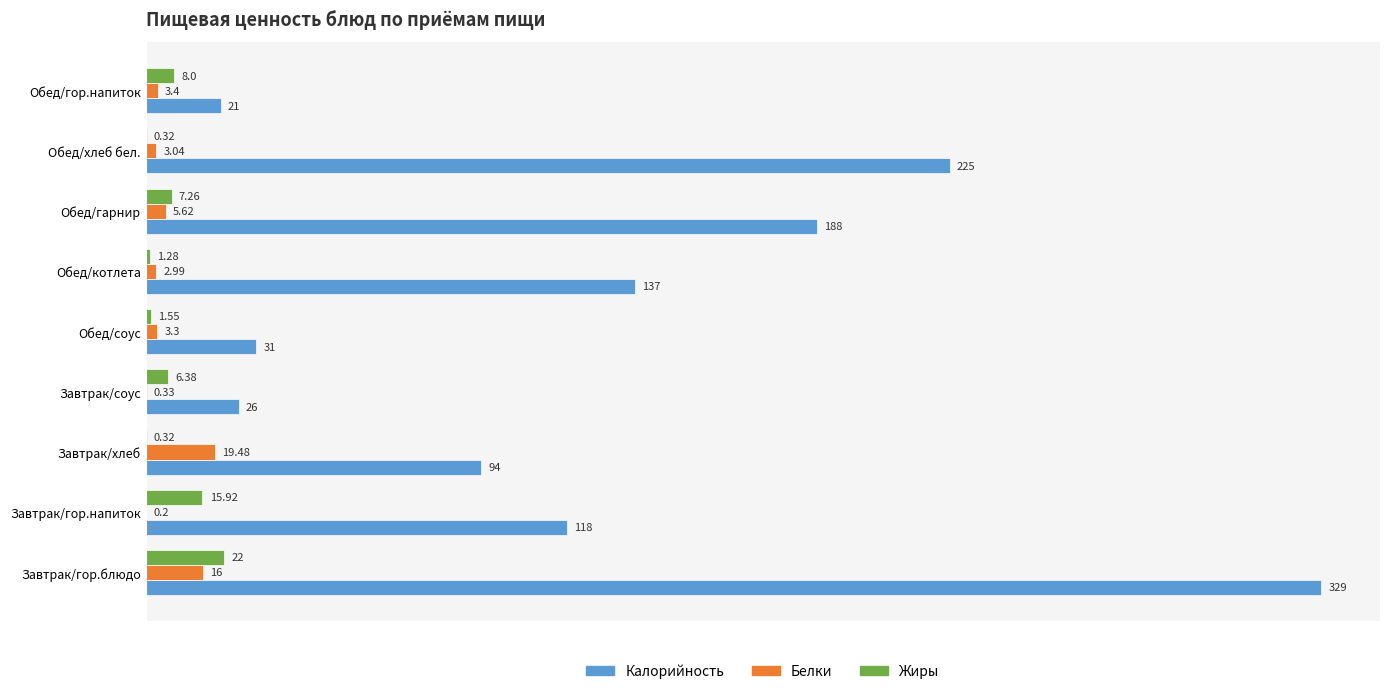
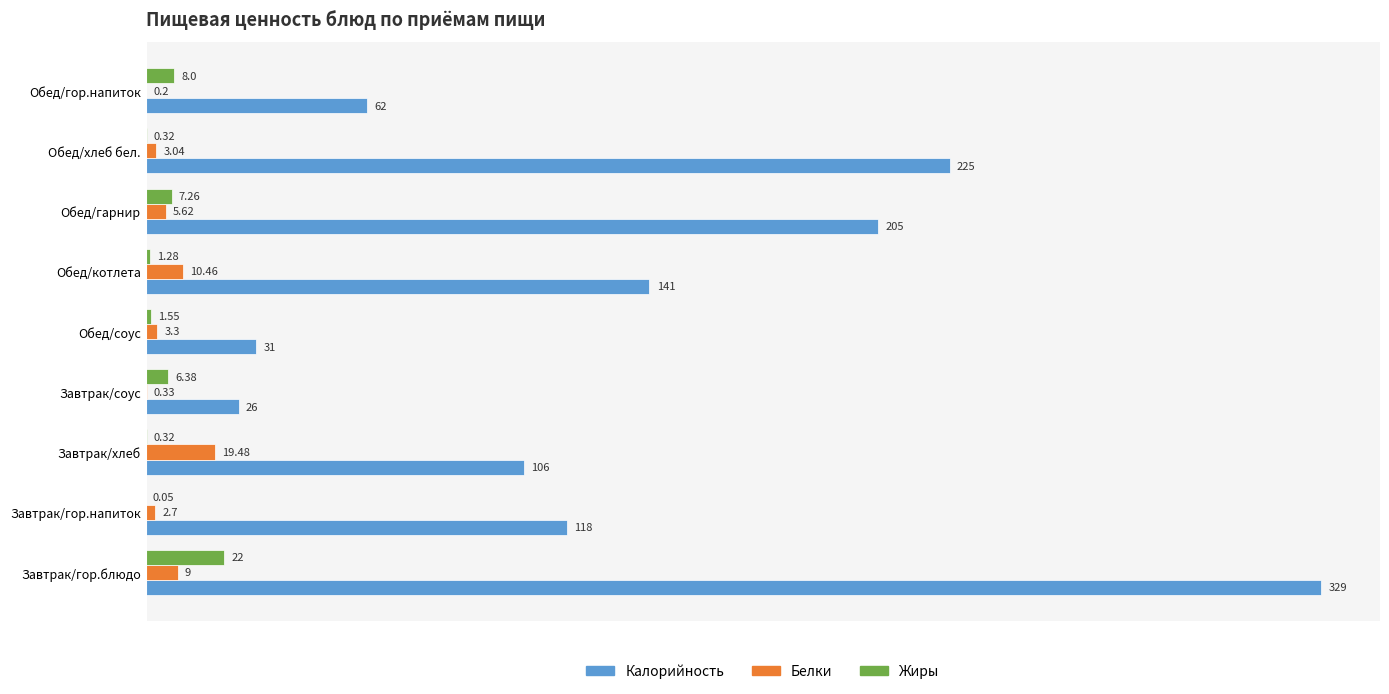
Белки, Обед/гор.напиток: 3.4 -> 0.2
Калорийность, Обед/гор.напиток: 21 -> 62
Калорийность, Обед/гарнир: 188 -> 205
Белки, Обед/котлета: 2.99 -> 10.46
Калорийность, Обед/котлета: 137 -> 141
Калорийность, Завтрак/хлеб: 94 -> 106
Жиры, Завтрак/гор.напиток: 15.92 -> 0.05
Белки, Завтрак/гор.напиток: 0.2 -> 2.7
Белки, Завтрак/гор.блюдо: 16 -> 9
